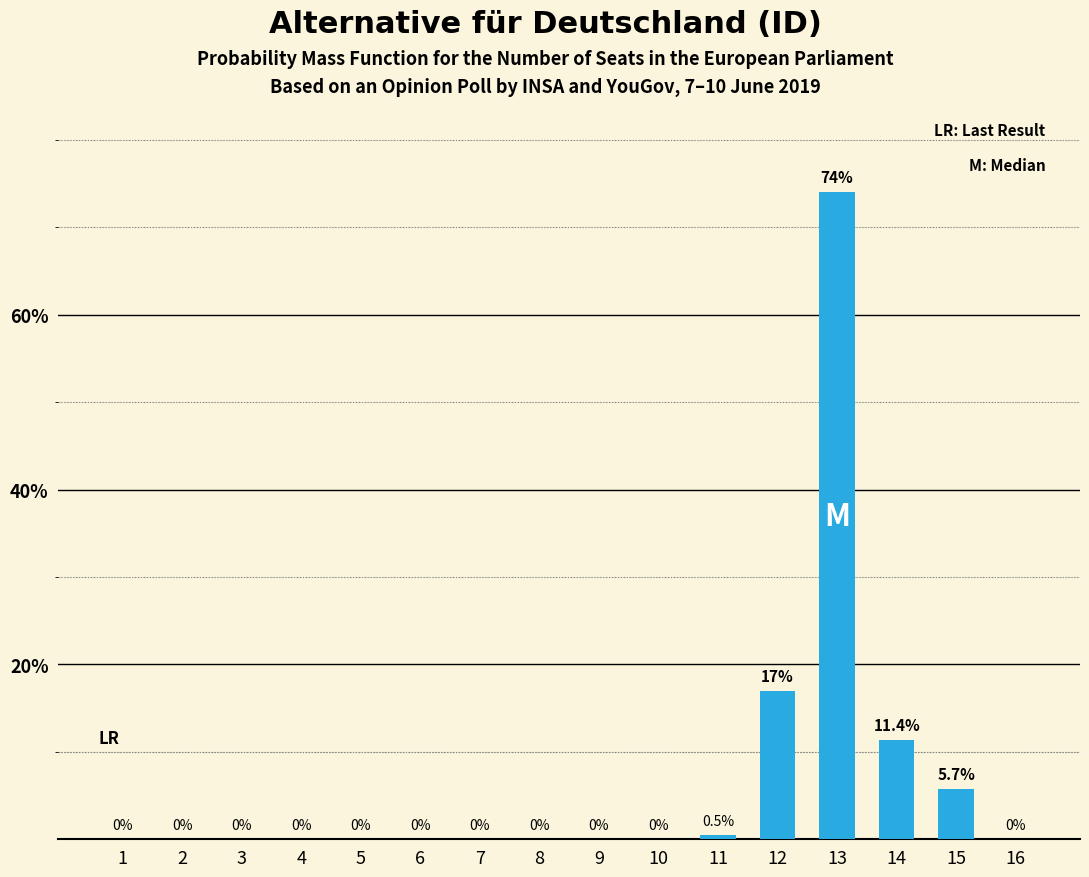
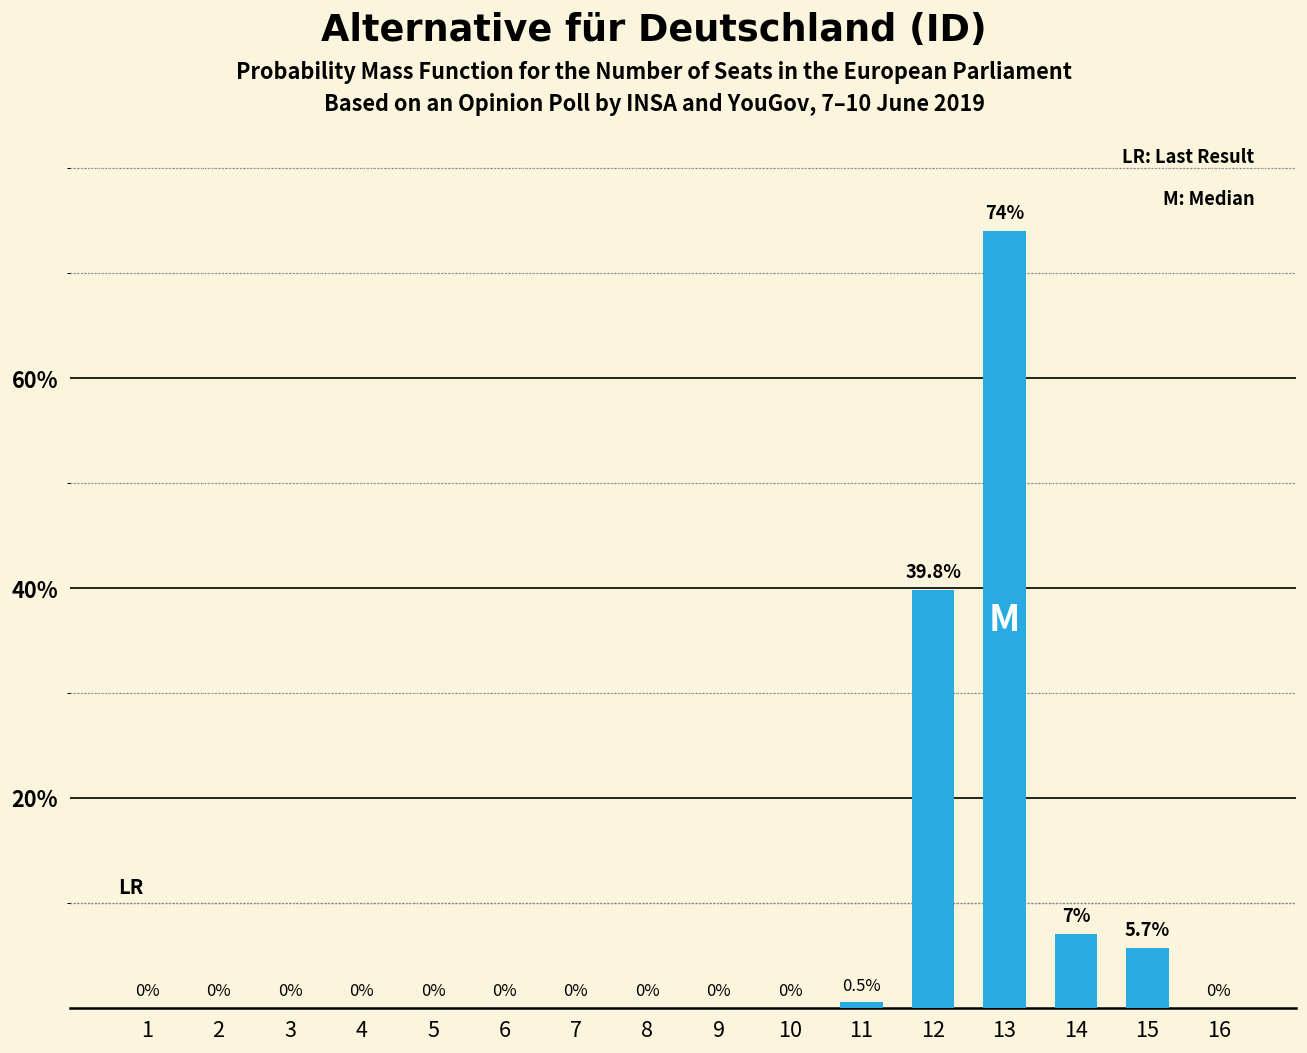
12: 17% -> 39.8%
14: 11.4% -> 7%
